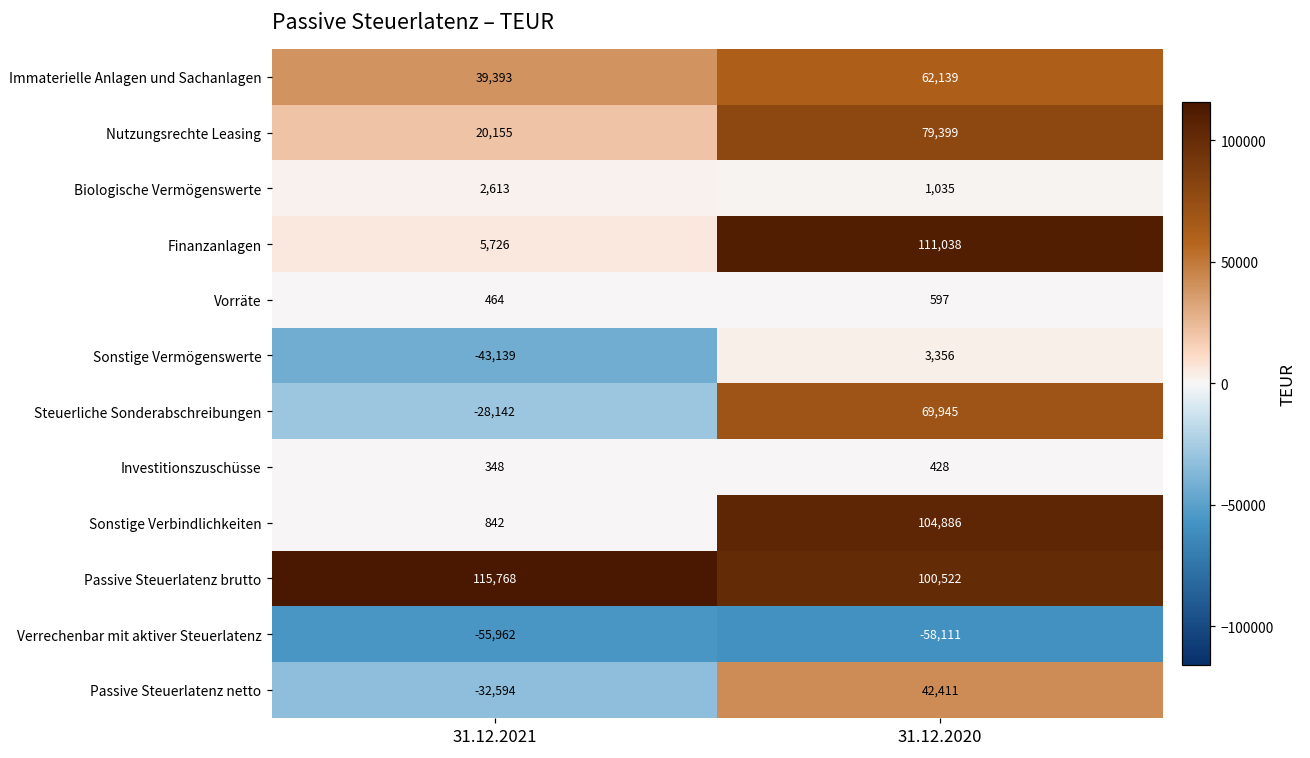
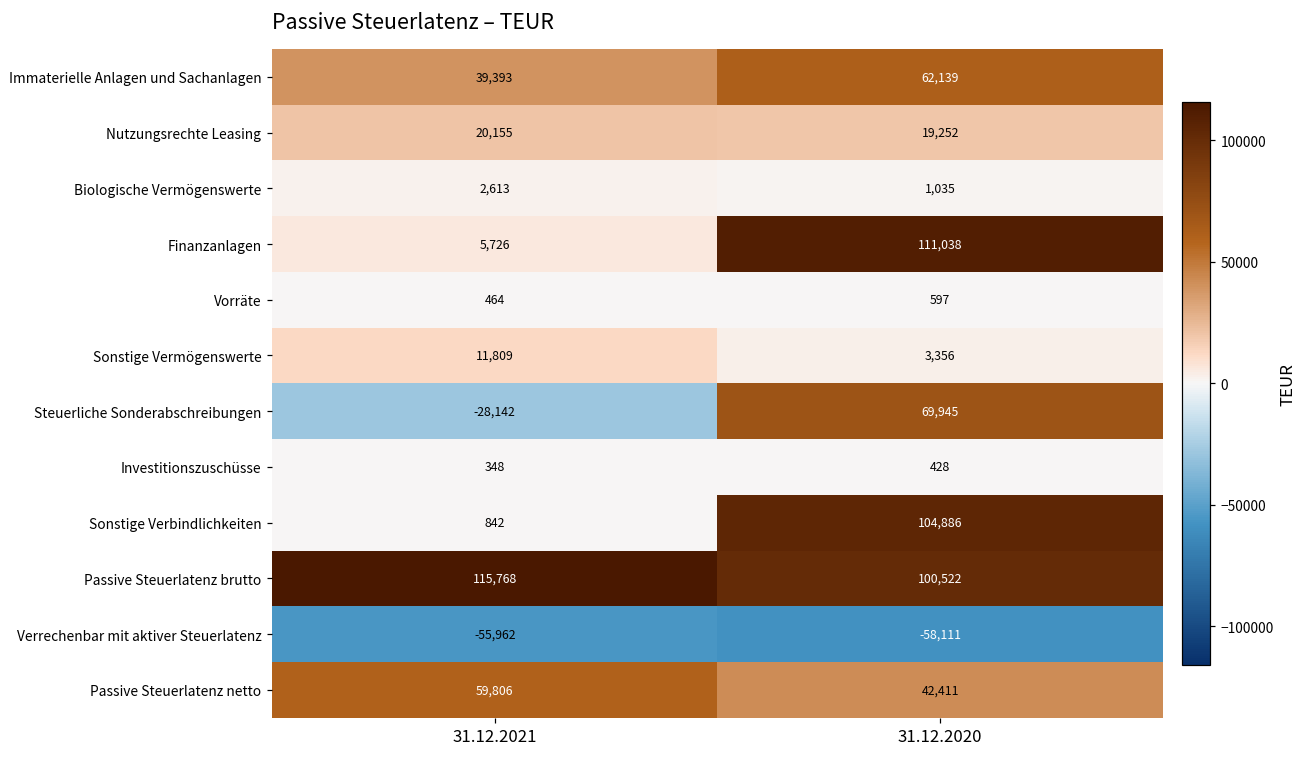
Nutzungsrechte Leasing, 31.12.2020: 79,399 -> 19,252
Sonstige Vermögenswerte, 31.12.2021: -43,139 -> 11,809
Passive Steuerlatenz netto, 31.12.2021: -32,594 -> 59,806
